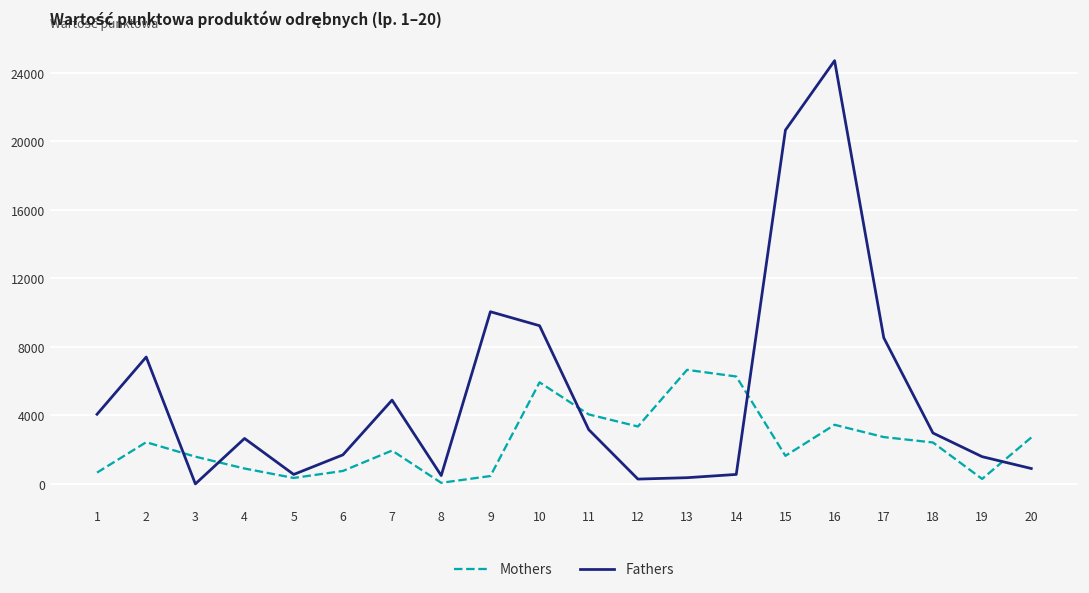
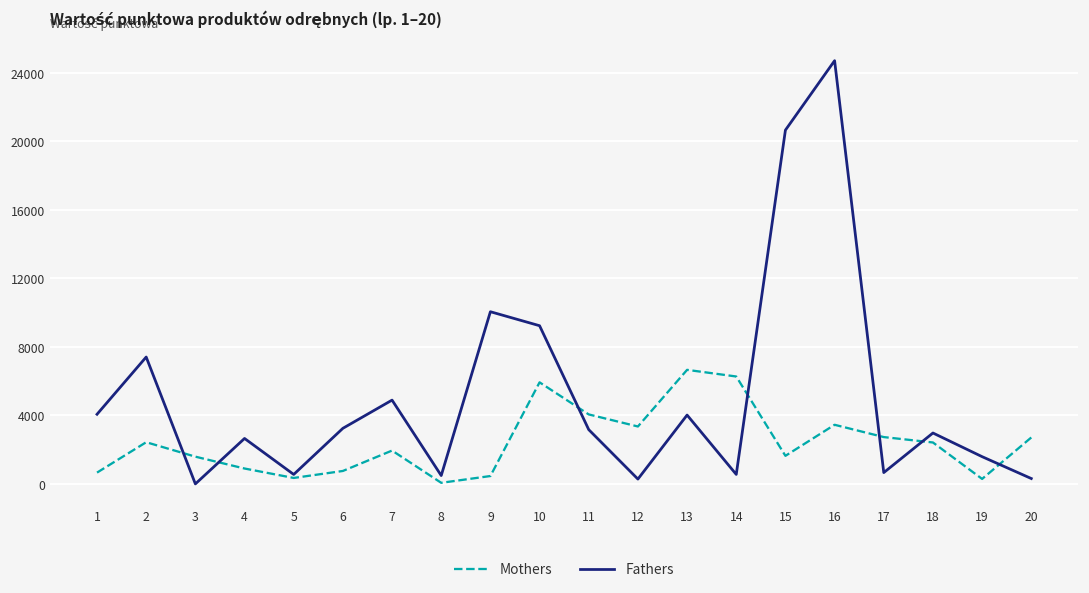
Fathers, 6: 1700 -> 3200
Fathers, 13: 400 -> 4000
Fathers, 17: 8500 -> 700
Fathers, 20: 900 -> 300
